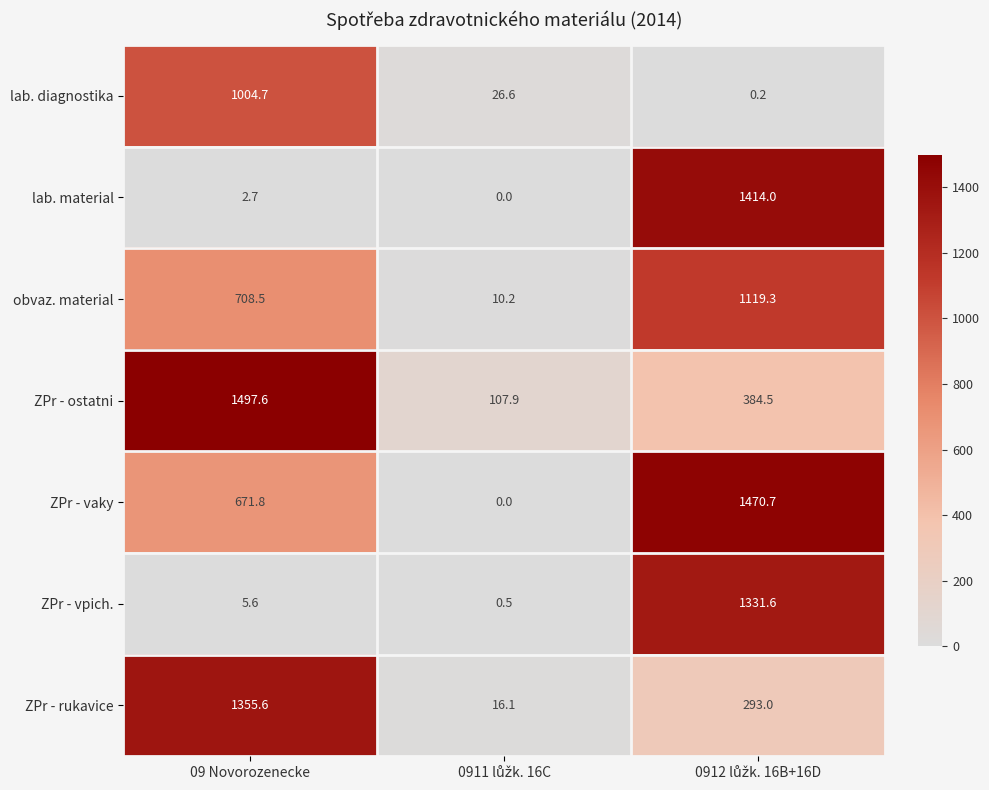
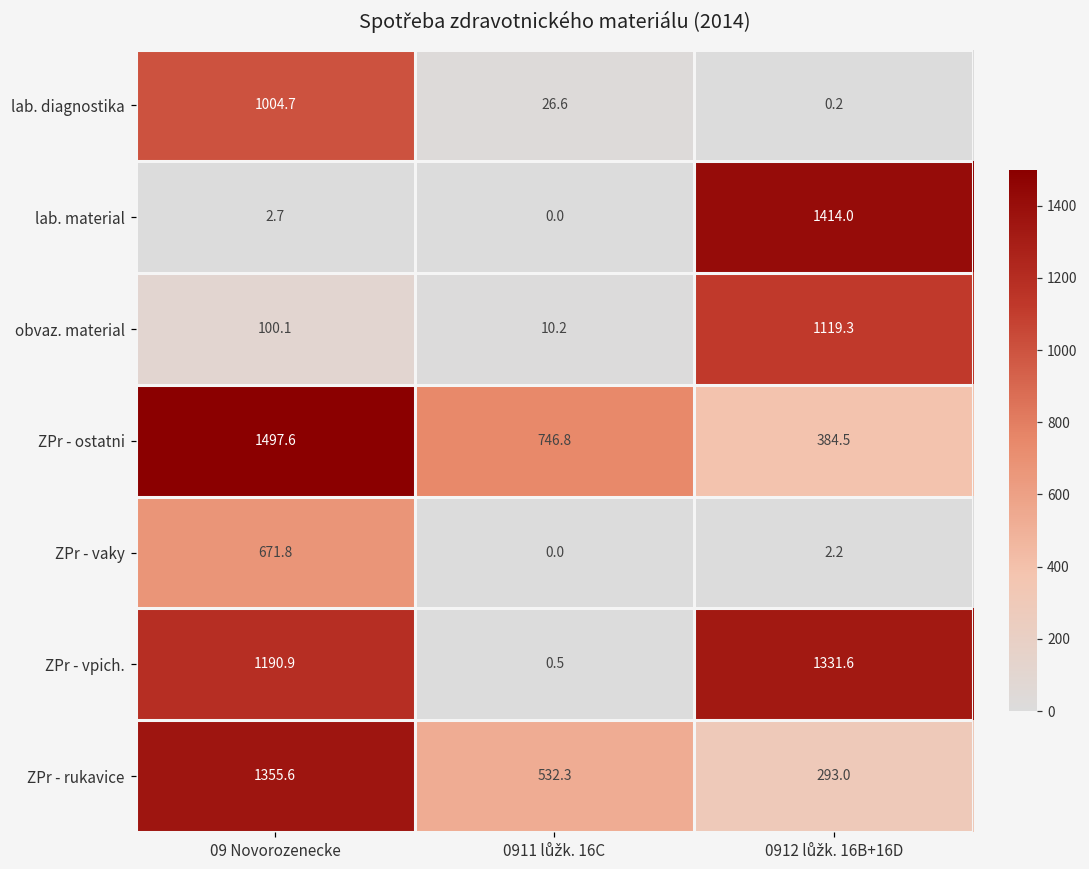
obvaz. material, 09 Novorozenecke: 708.5 -> 100.1
ZPr - ostatni, 0911 lůžk. 16C: 107.9 -> 746.8
ZPr - vaky, 0912 lůžk. 16B+16D: 1470.7 -> 2.2
ZPr - vpich., 09 Novorozenecke: 5.6 -> 1190.9
ZPr - rukavice, 0911 lůžk. 16C: 16.1 -> 532.3
